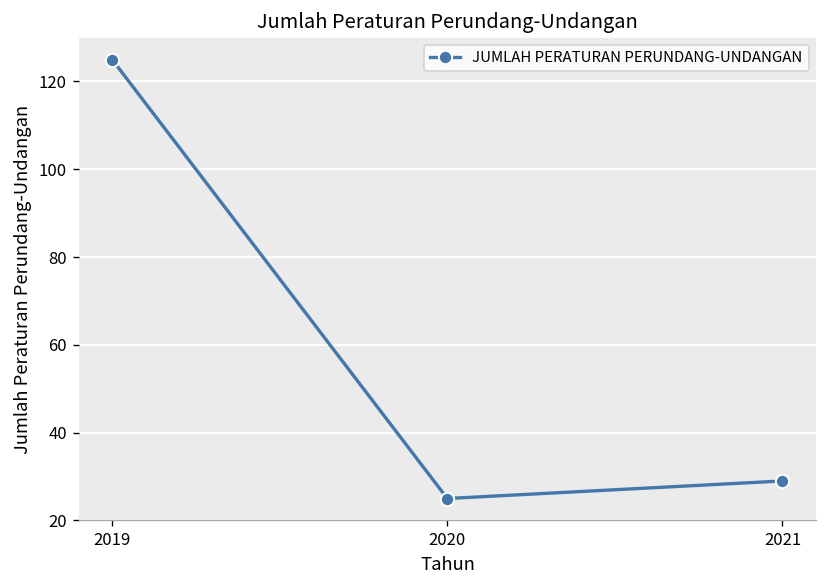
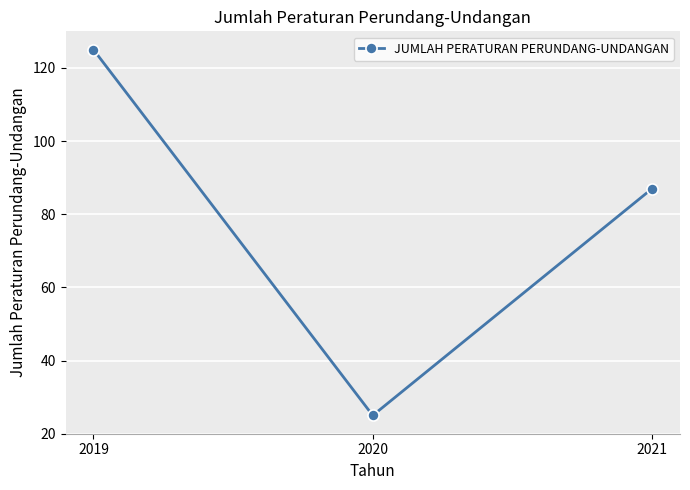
2021: 29 -> 87
